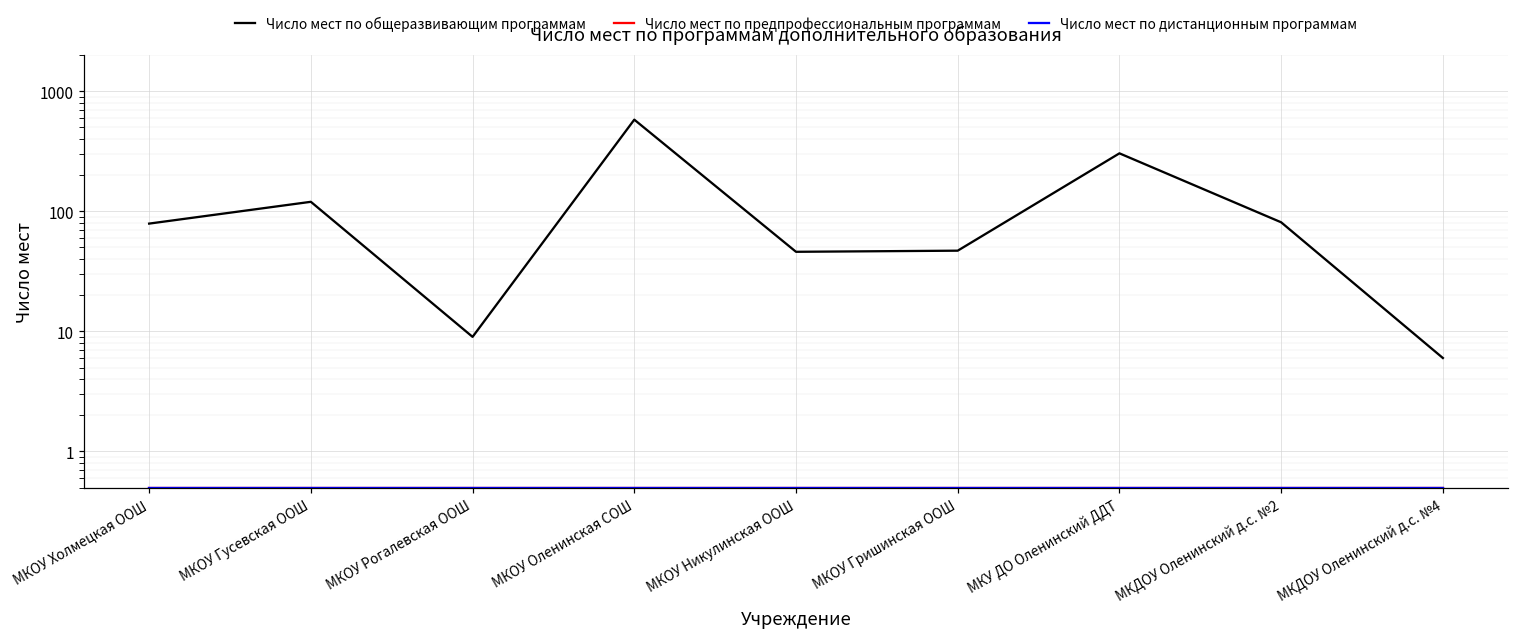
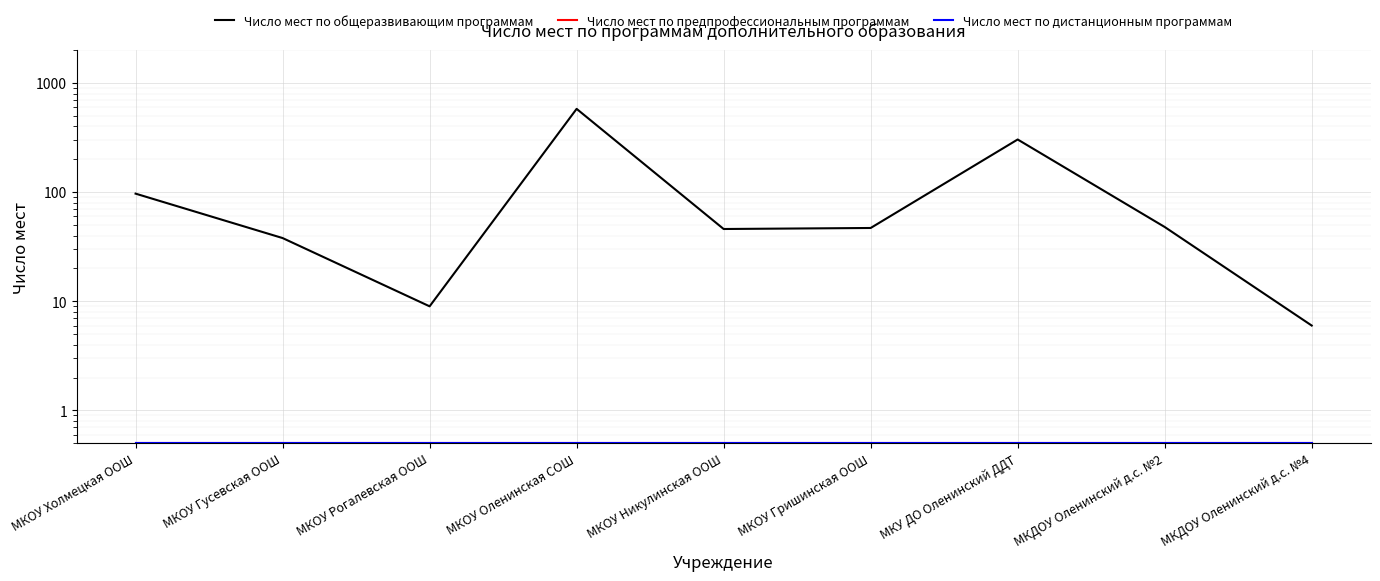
Число мест по общеразвивающим программам, МКОУ Холмецкая ООШ: 80 -> 100
Число мест по общеразвивающим программам, МКОУ Гусевская ООШ: 120 -> 38
Число мест по общеразвивающим программам, МКДОУ Оленинский д.с. №2: 80 -> 50
